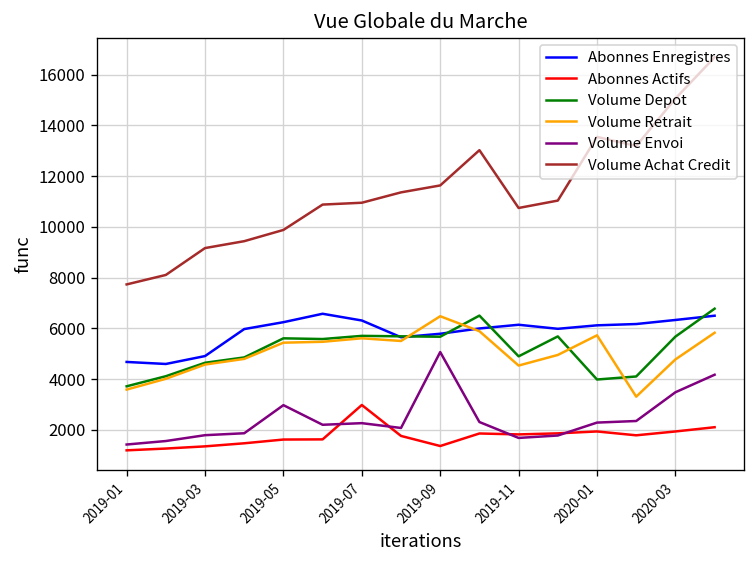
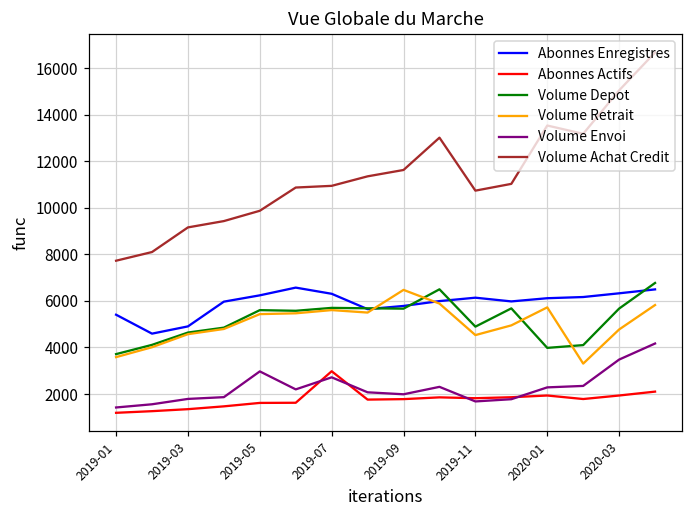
Abonnes Enregistres, 2019-01: 4700 -> 5400
Volume Envoi, 2019-07: 2300 -> 2700
Abonnes Actifs, 2019-09: 1400 -> 1800
Volume Envoi, 2019-09: 5100 -> 2000
